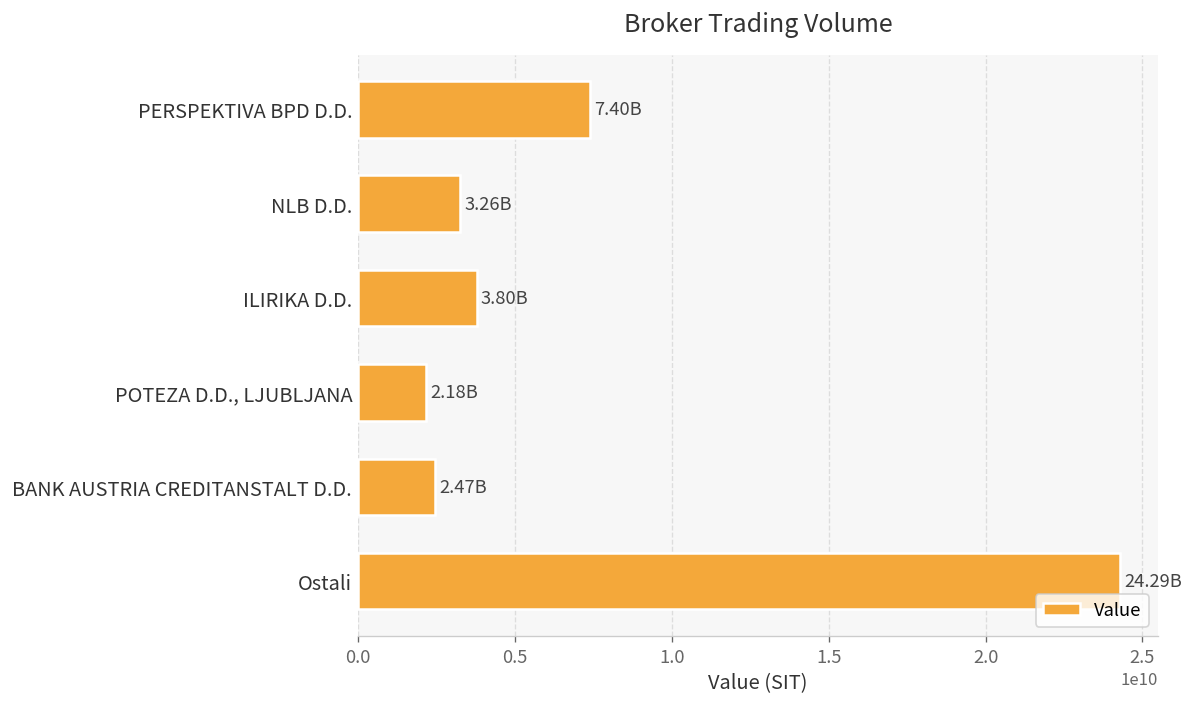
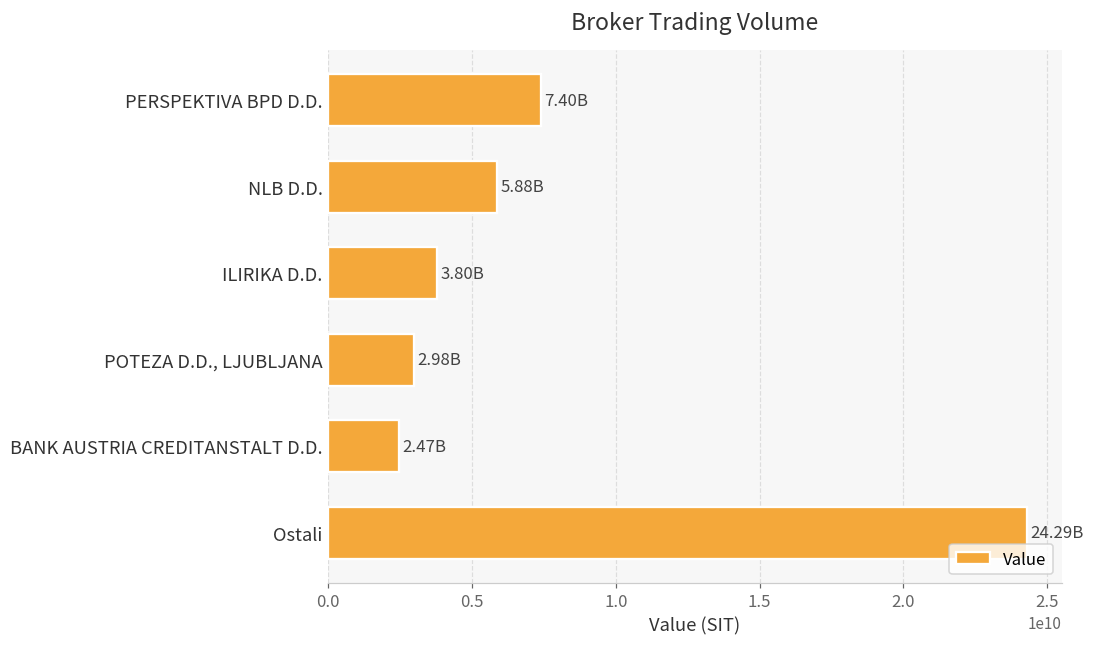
NLB D.D.: 3.26B -> 5.88B
POTEZA D.D., LJUBLJANA: 2.18B -> 2.98B
